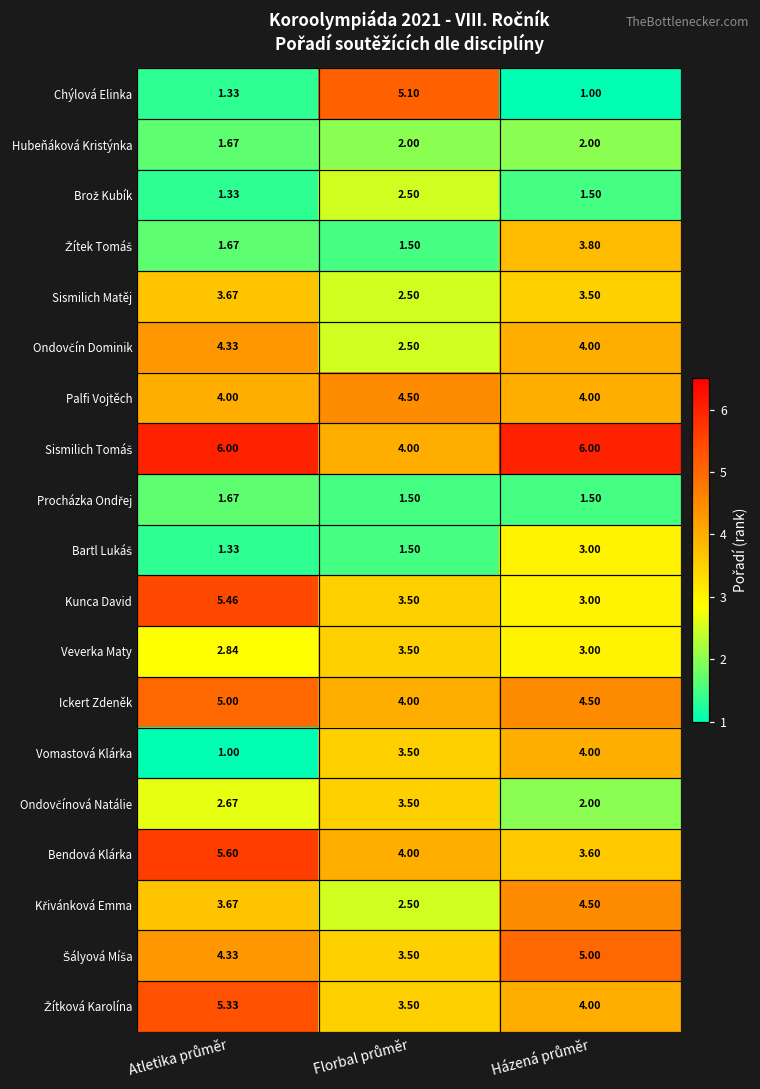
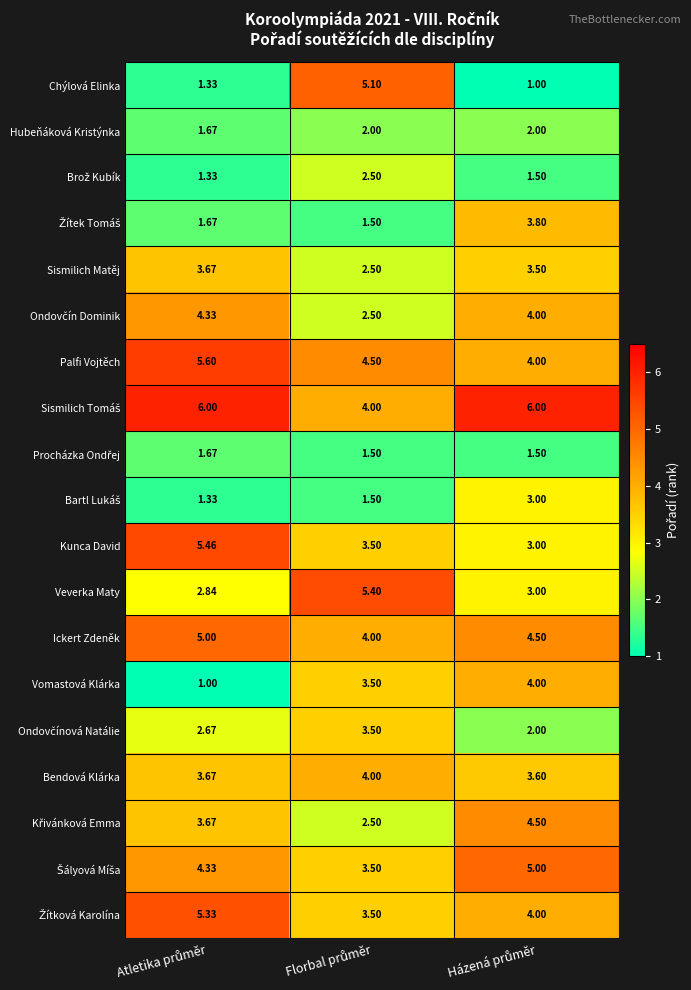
Palfi Vojtěch, Atletika průměr: 4.00 -> 5.60
Veverka Maty, Florbal průměr: 3.50 -> 5.40
Bendová Klárka, Atletika průměr: 5.60 -> 3.67
